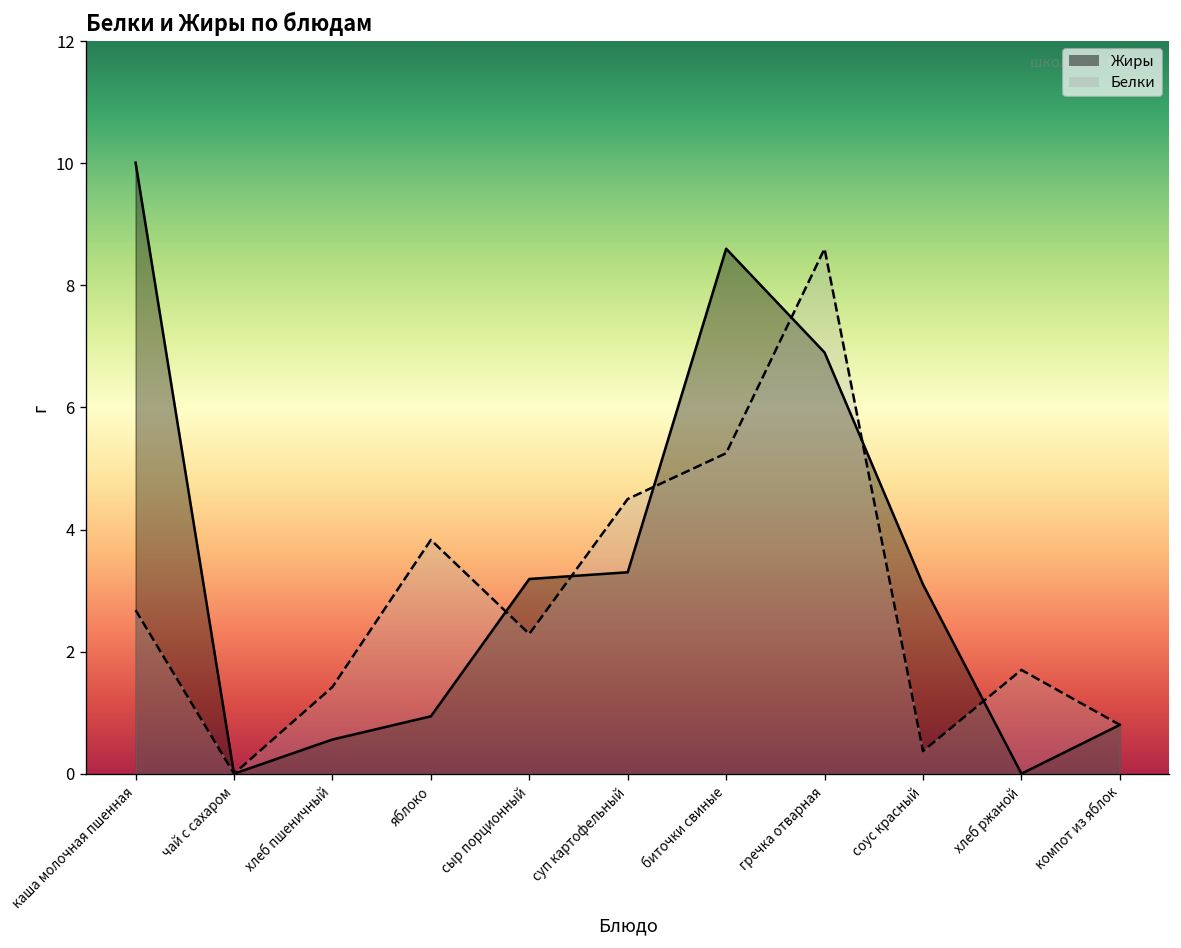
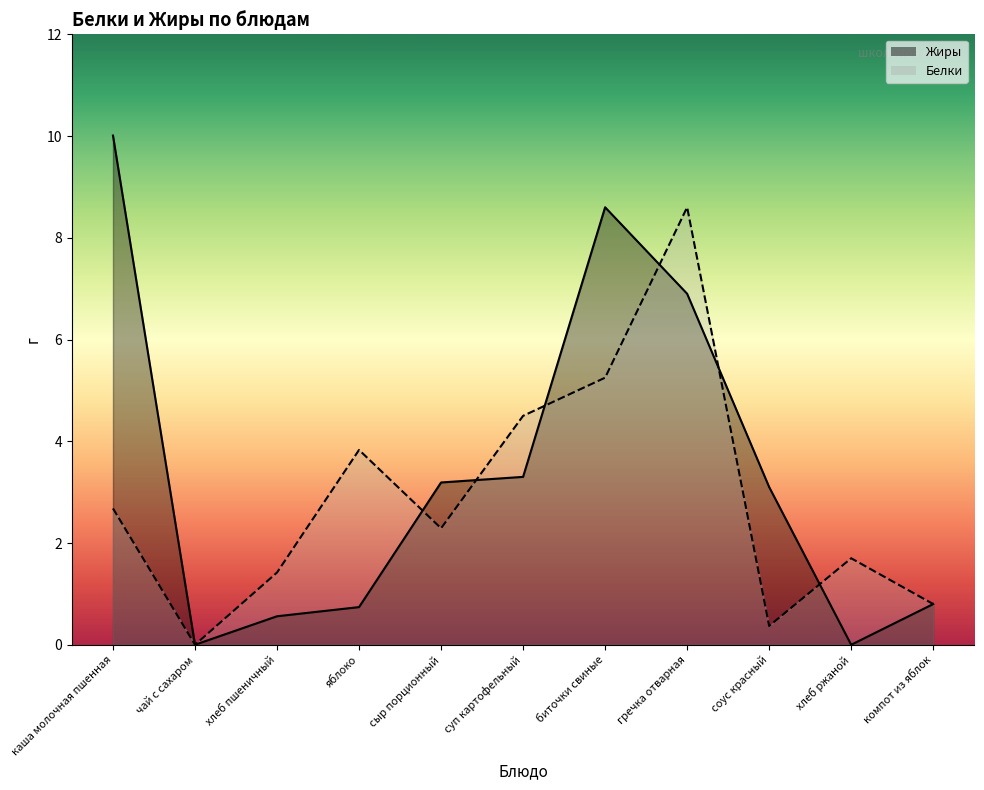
Жиры, яблоко: 0.9 -> 0.7
